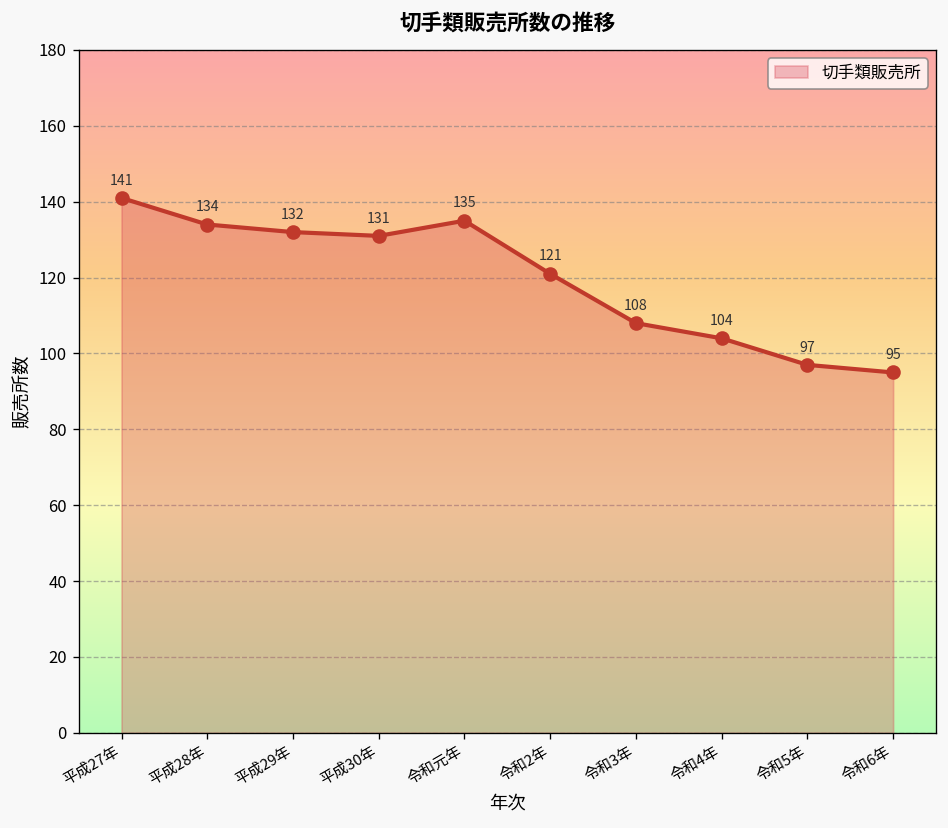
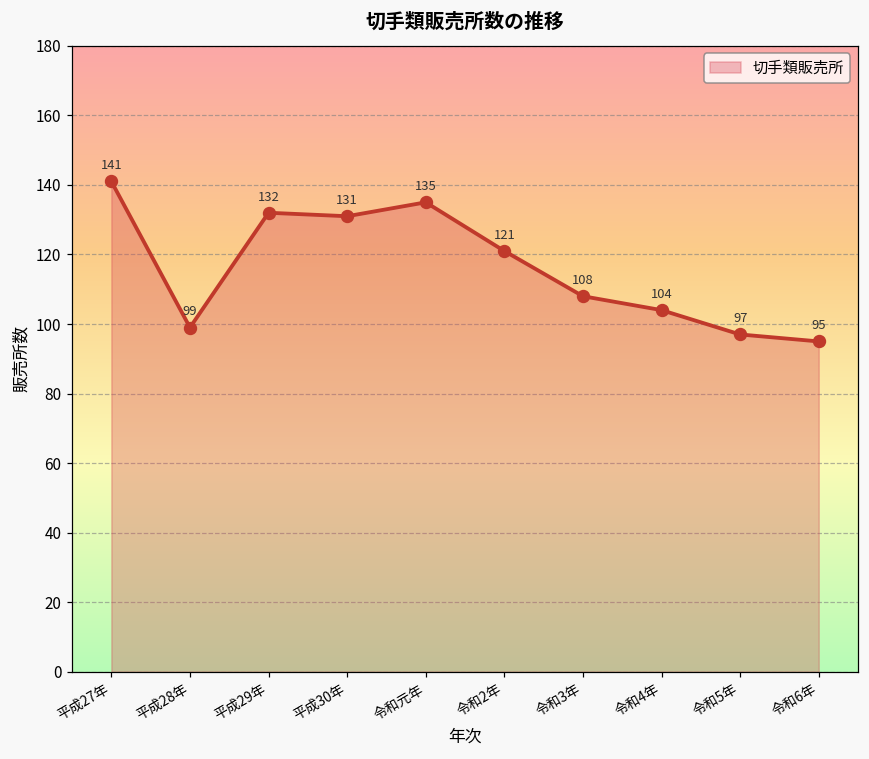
平成28年: 134 -> 99
